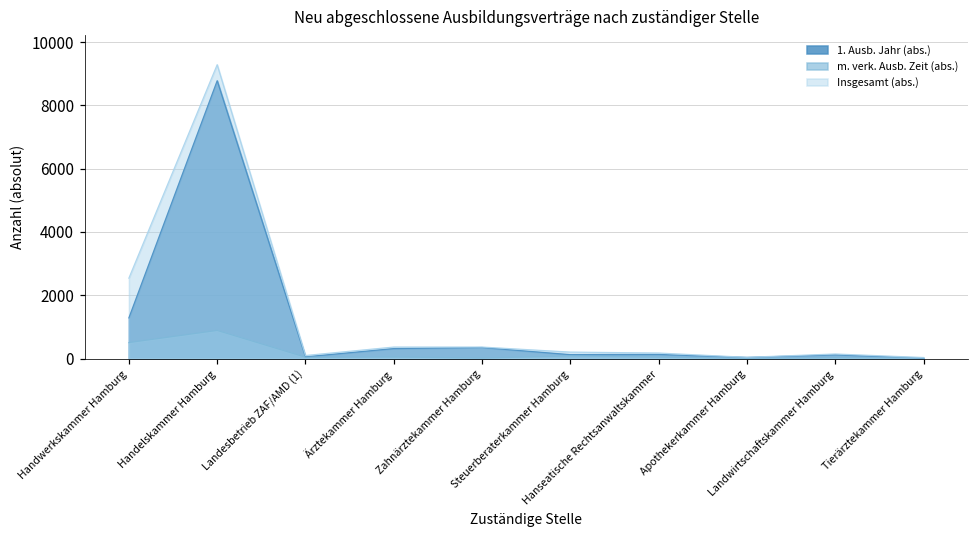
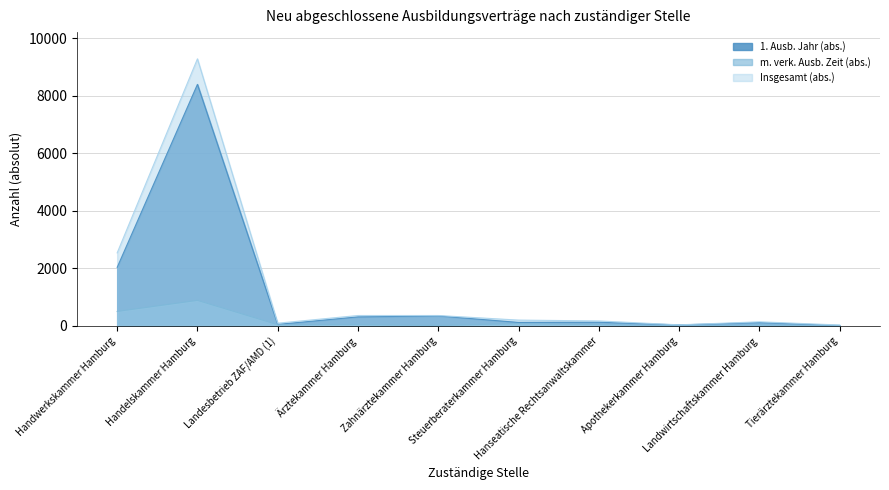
1. Ausb. Jahr (abs.), Handwerkskammer Hamburg: 1300 -> 2000
1. Ausb. Jahr (abs.), Handelskammer Hamburg: 8800 -> 8400
